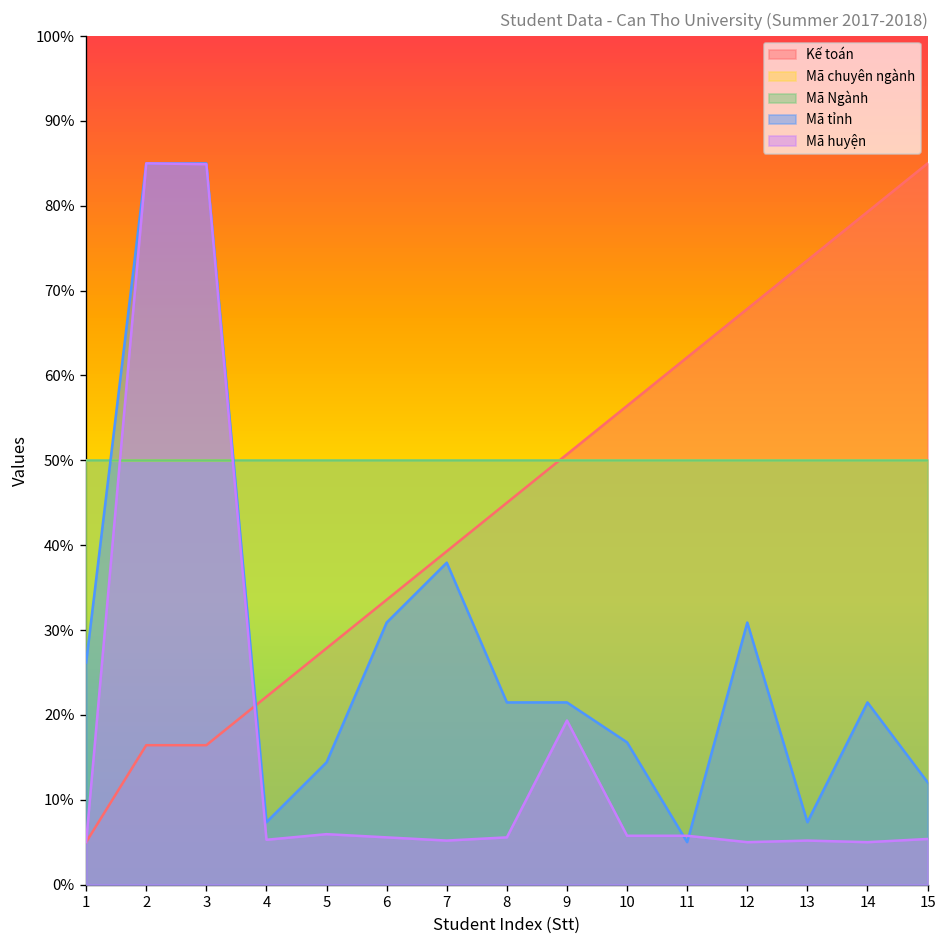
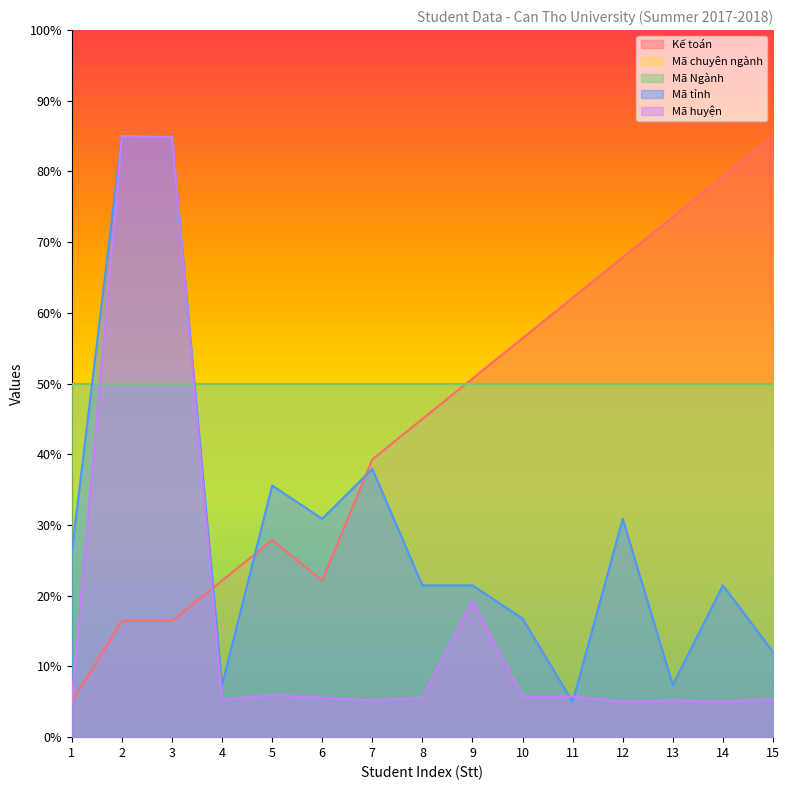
Mã tỉnh, 5: 14% -> 36%
Kế toán, 6: 34% -> 22%
